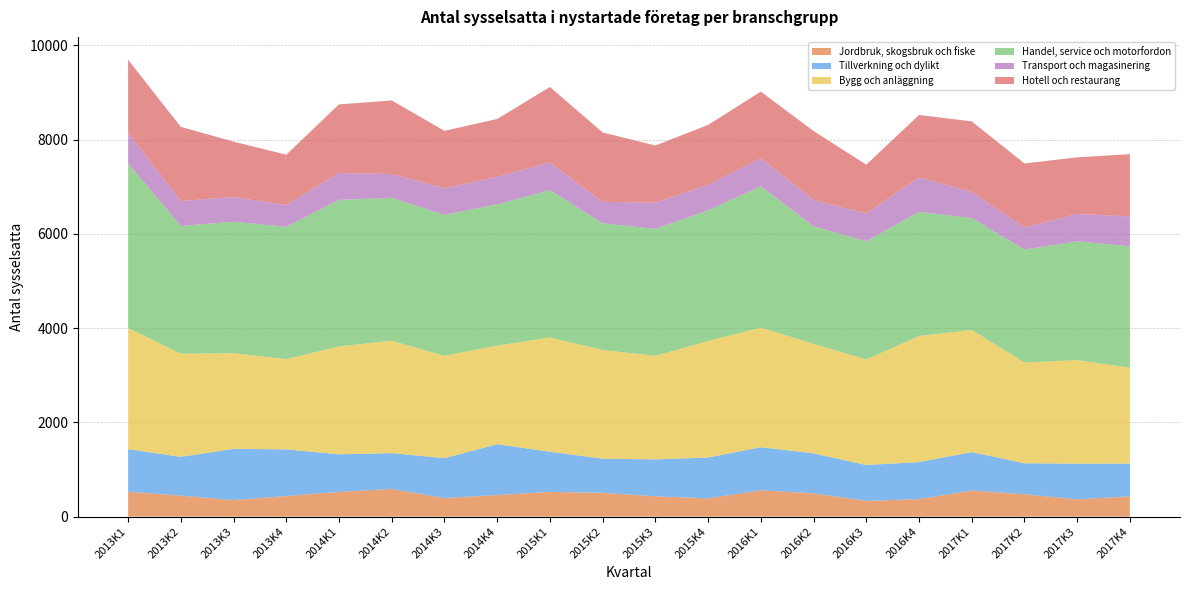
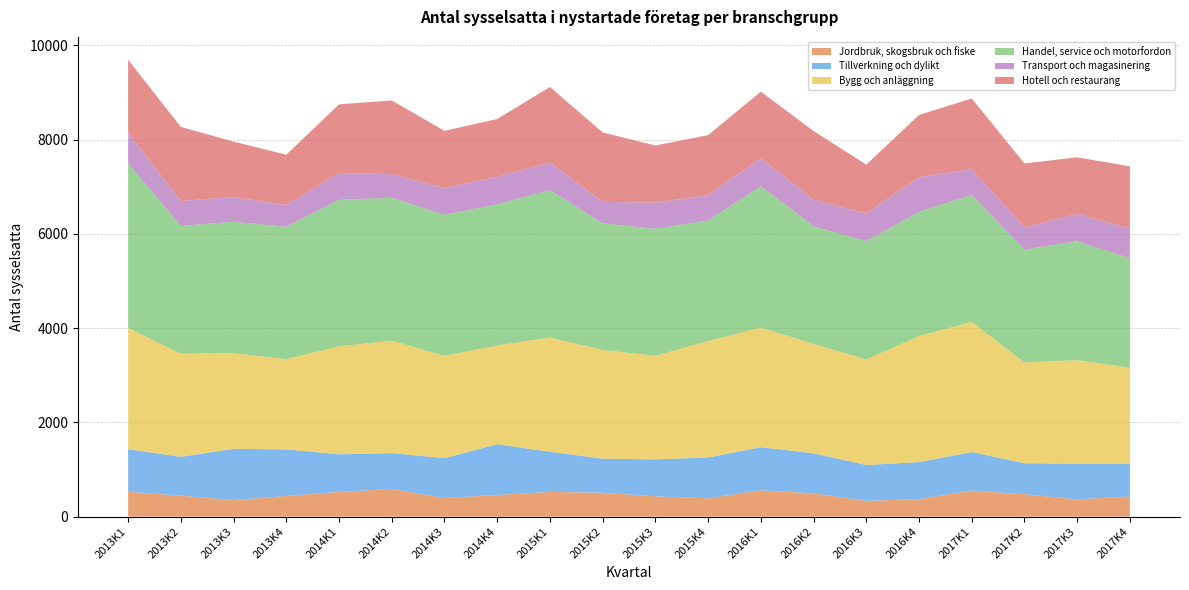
Handel, service och motorfordon, 2015K4: 2800 -> 2600
Bygg och anläggning, 2017K1: 2600 -> 2800
Handel, service och motorfordon, 2017K1: 2400 -> 2700
Handel, service och motorfordon, 2017K4: 2600 -> 2300
